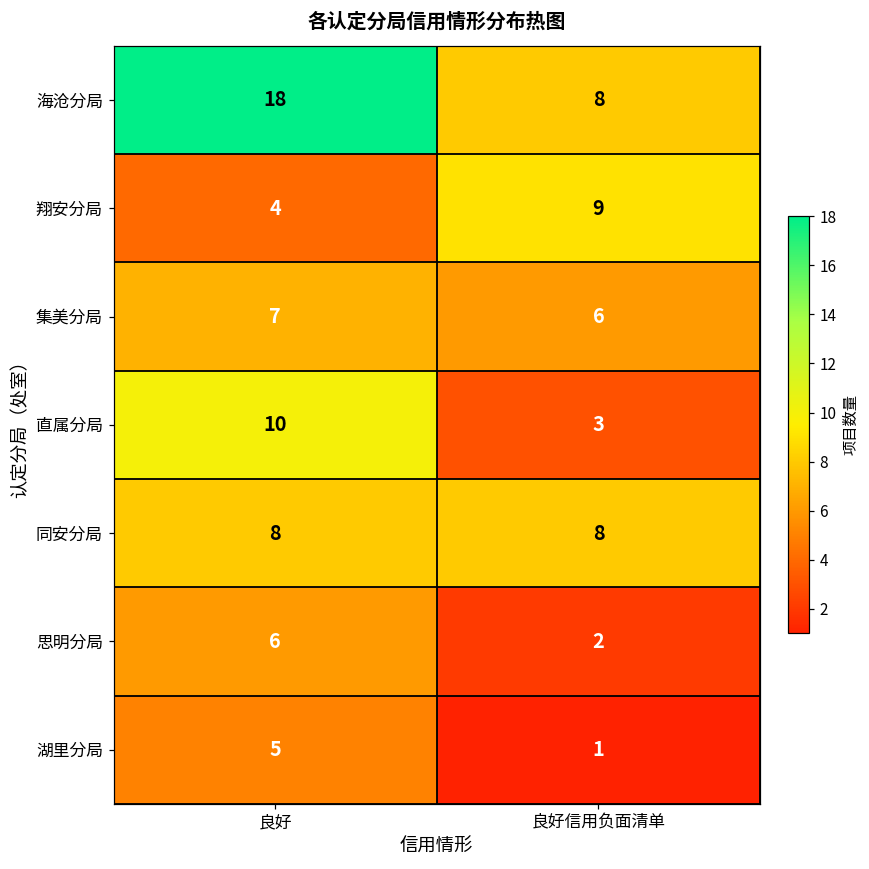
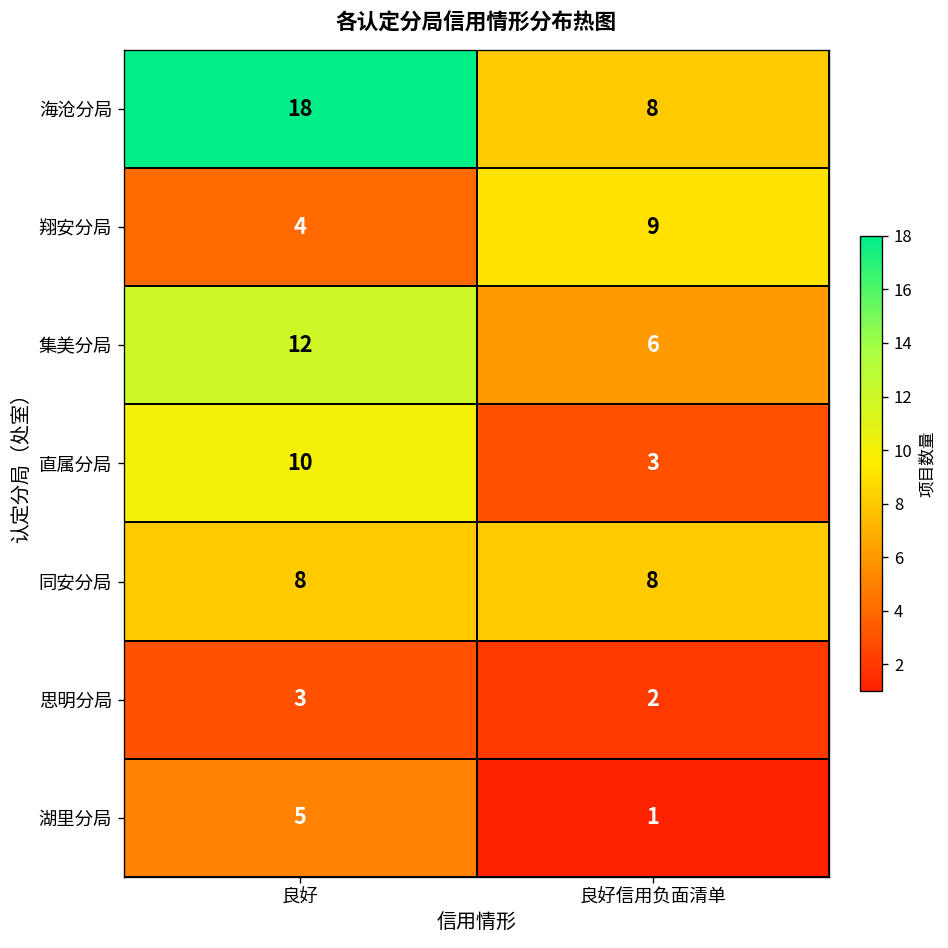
集美分局, 良好: 7 -> 12
思明分局, 良好: 6 -> 3
